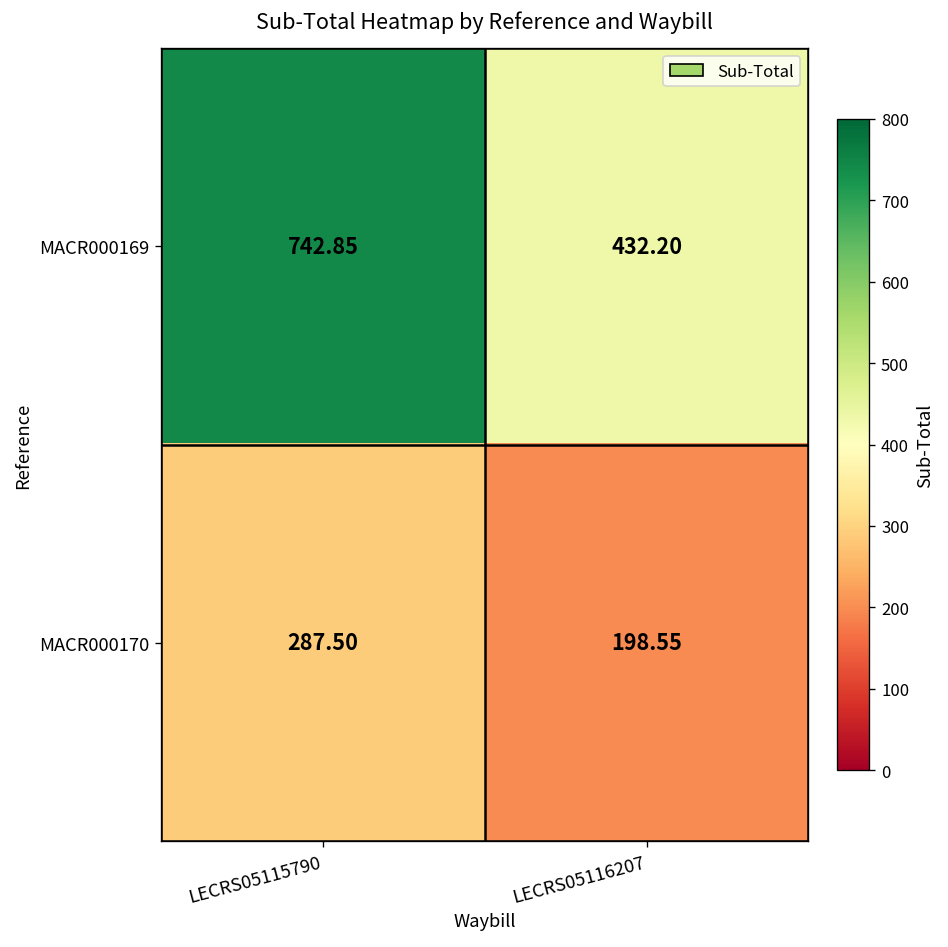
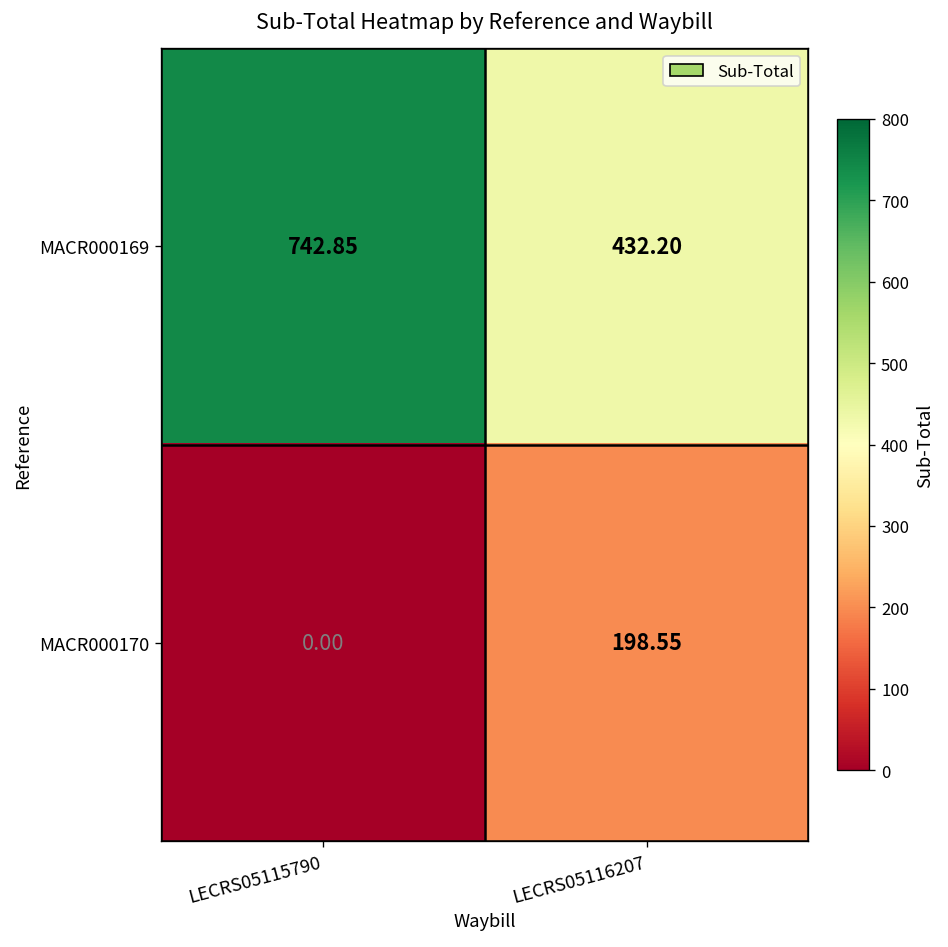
MACR000170, LECRS05115790: 287.50 -> 0.00
